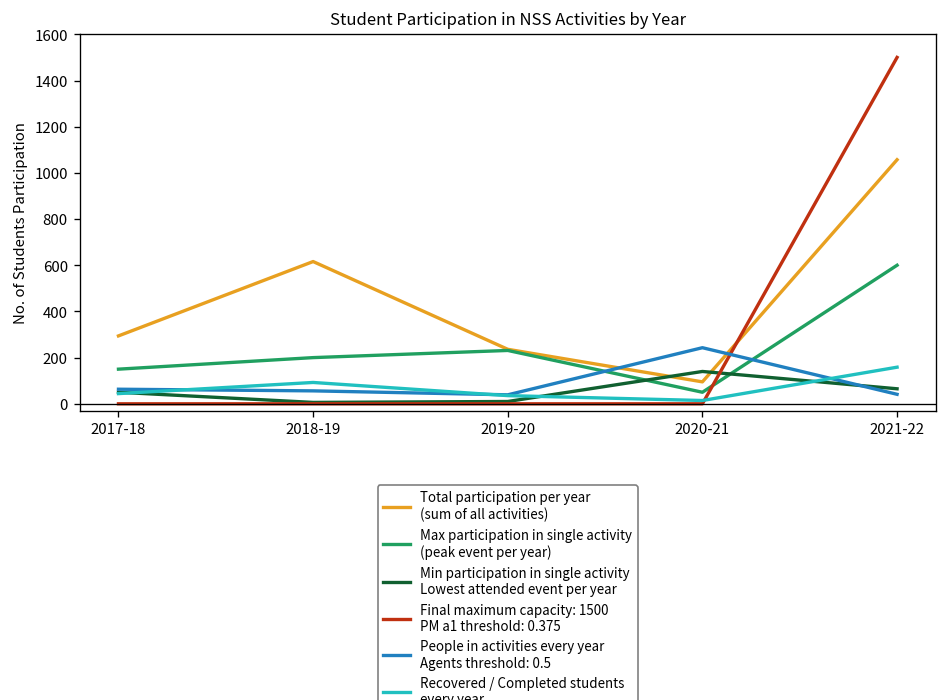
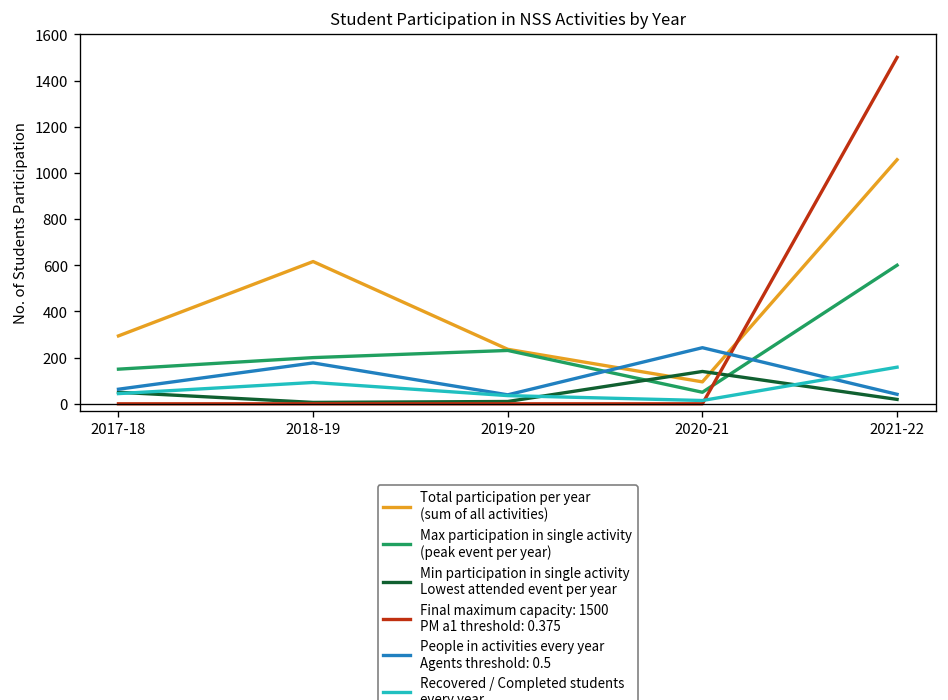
People in activities every year Agents threshold: 0.5, 2018-19: 60 -> 180
Min participation in single activity Lowest attended event per year, 2021-22: 70 -> 20
